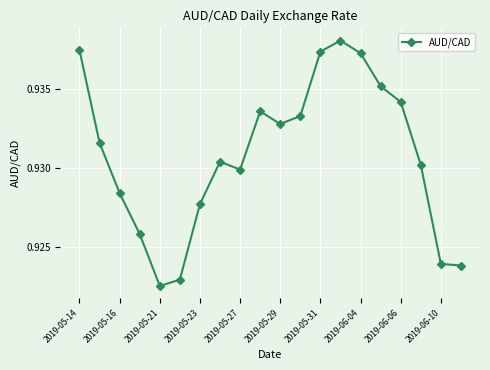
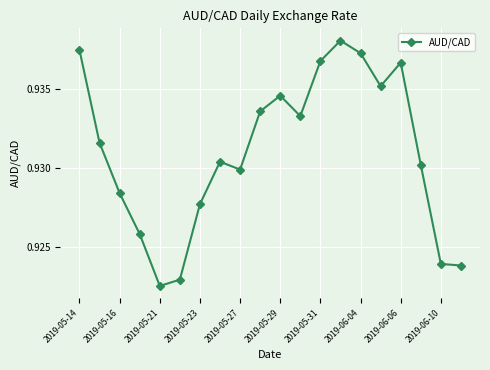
2019-05-29: 0.9328 -> 0.9346
2019-05-31: 0.9374 -> 0.9368
2019-06-06: 0.9342 -> 0.9367
